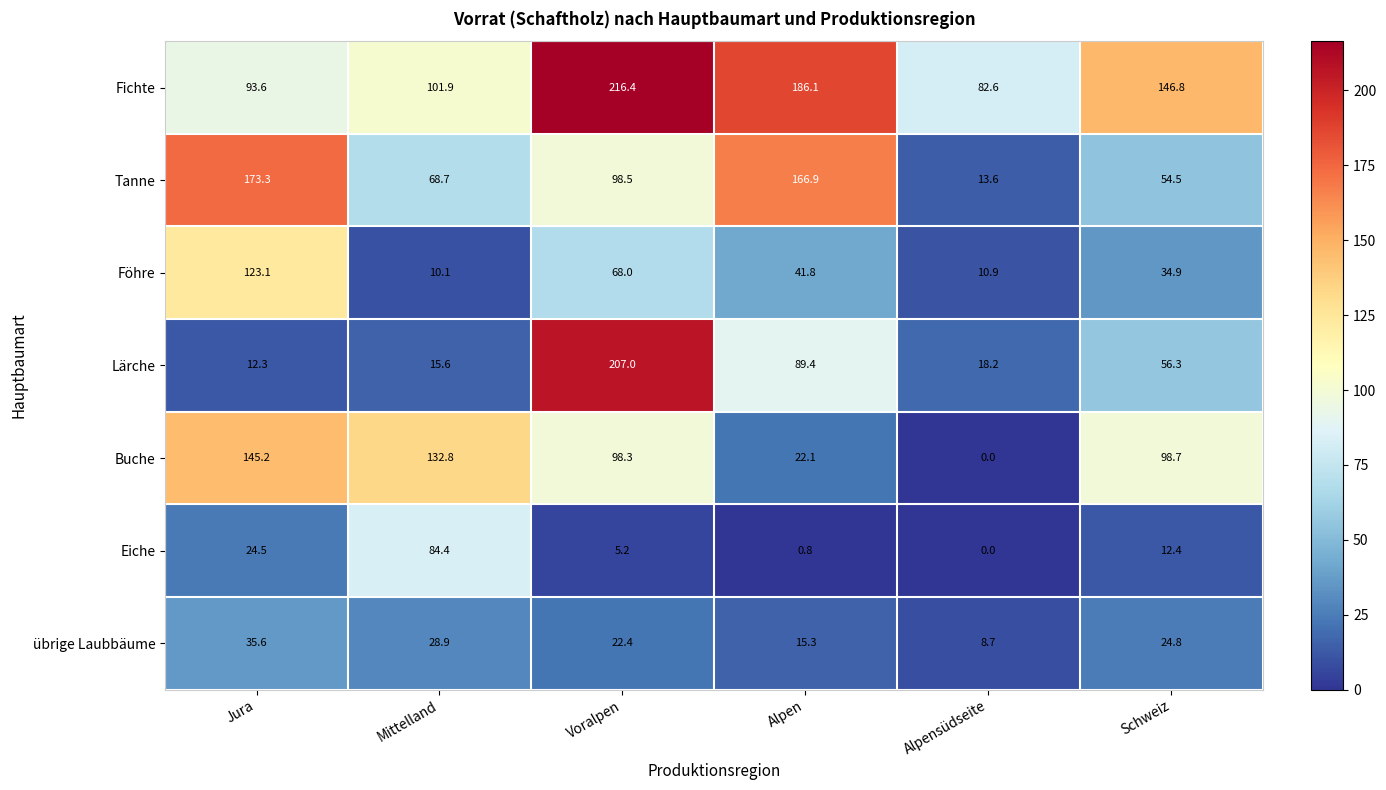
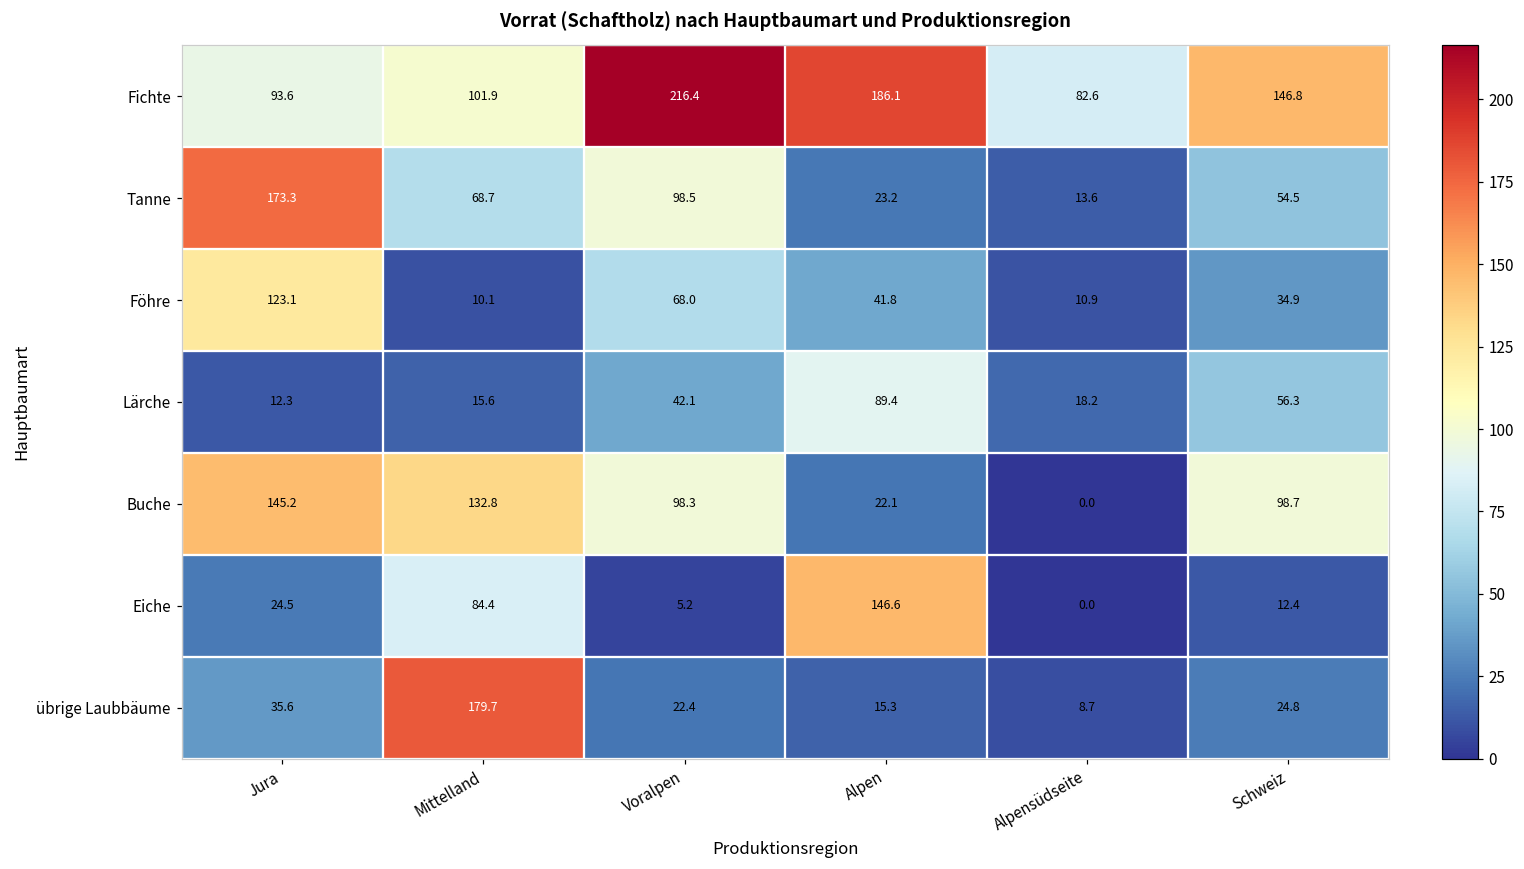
Tanne, Alpen: 166.9 -> 23.2
Lärche, Voralpen: 207.0 -> 42.1
Eiche, Alpen: 0.8 -> 146.6
übrige Laubbäume, Mittelland: 28.9 -> 179.7
